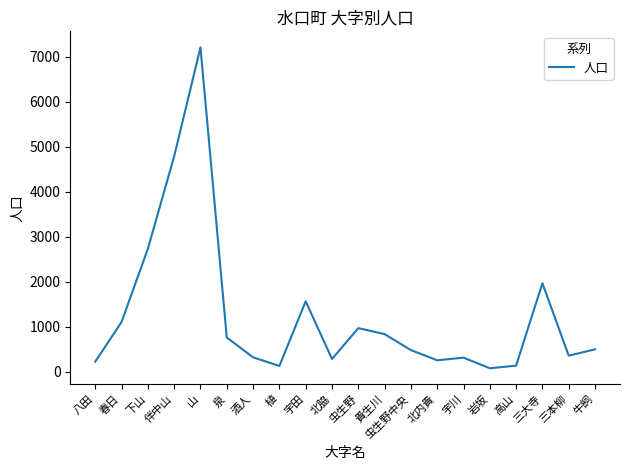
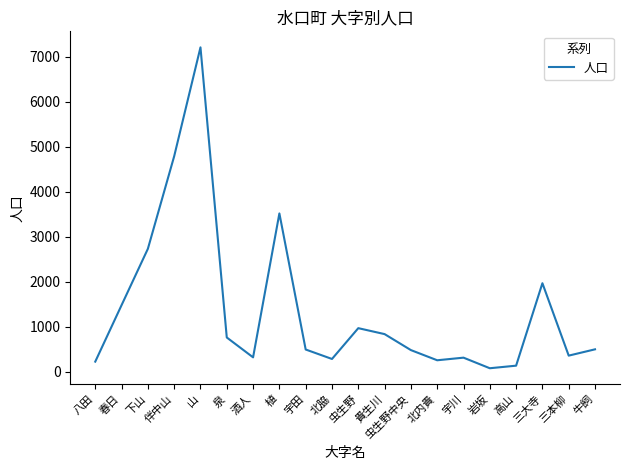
春日: 1100 -> 1500
植: 100 -> 3500
宇田: 1600 -> 500
